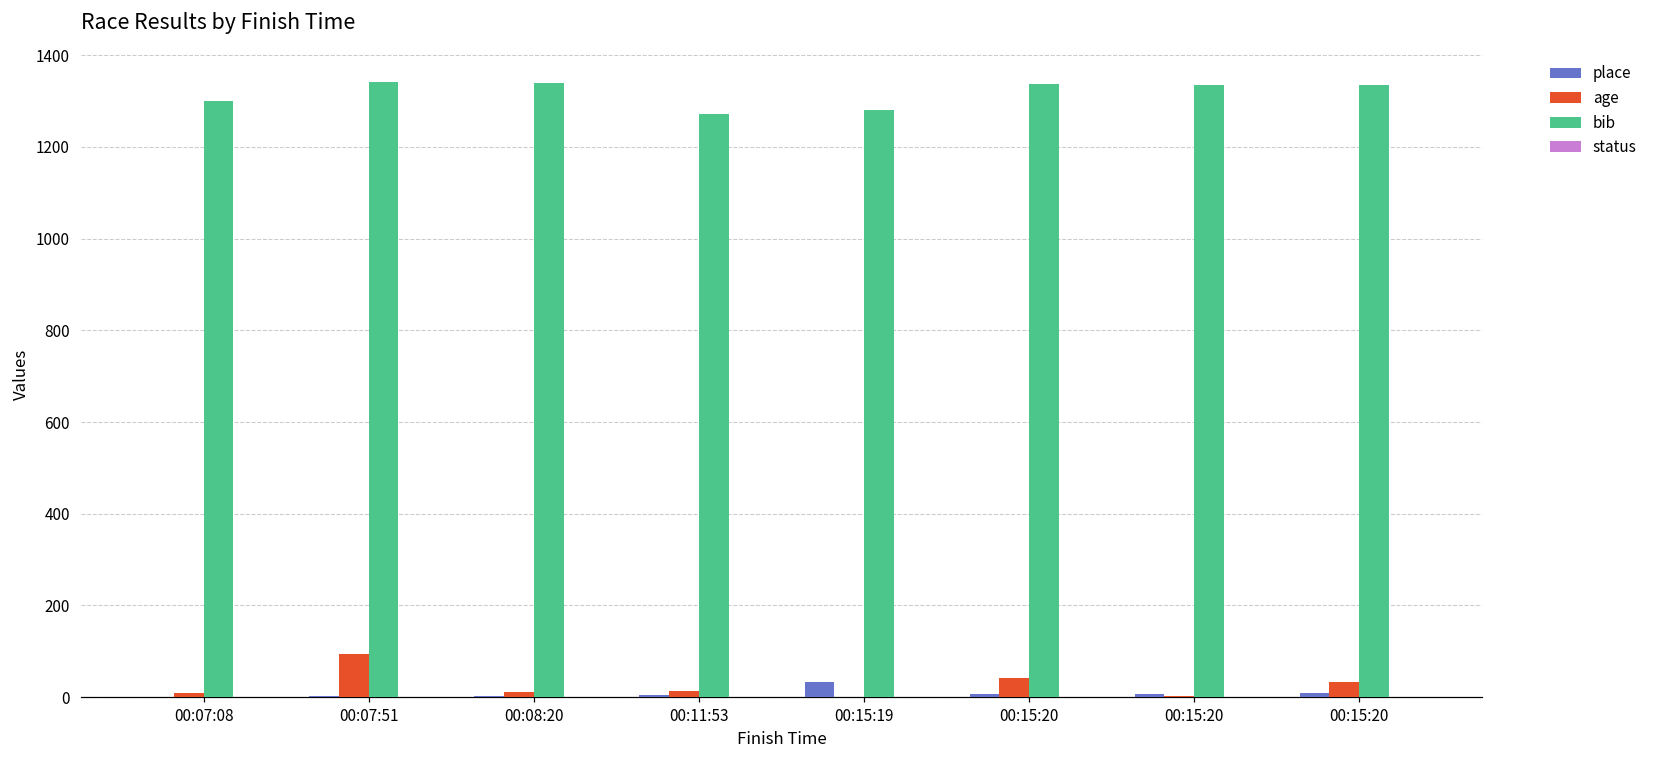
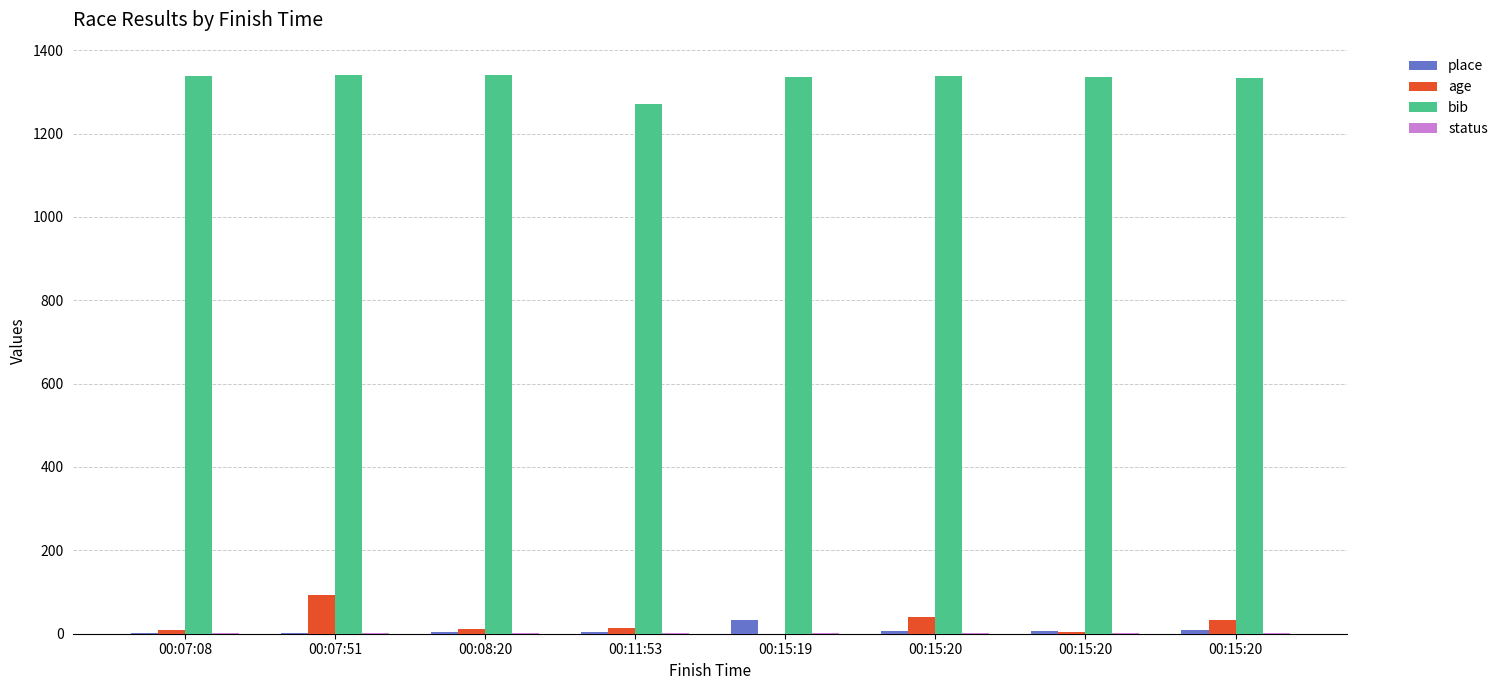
bib, 00:07:08: 1300 -> 1340
bib, 00:15:19: 1280 -> 1340
